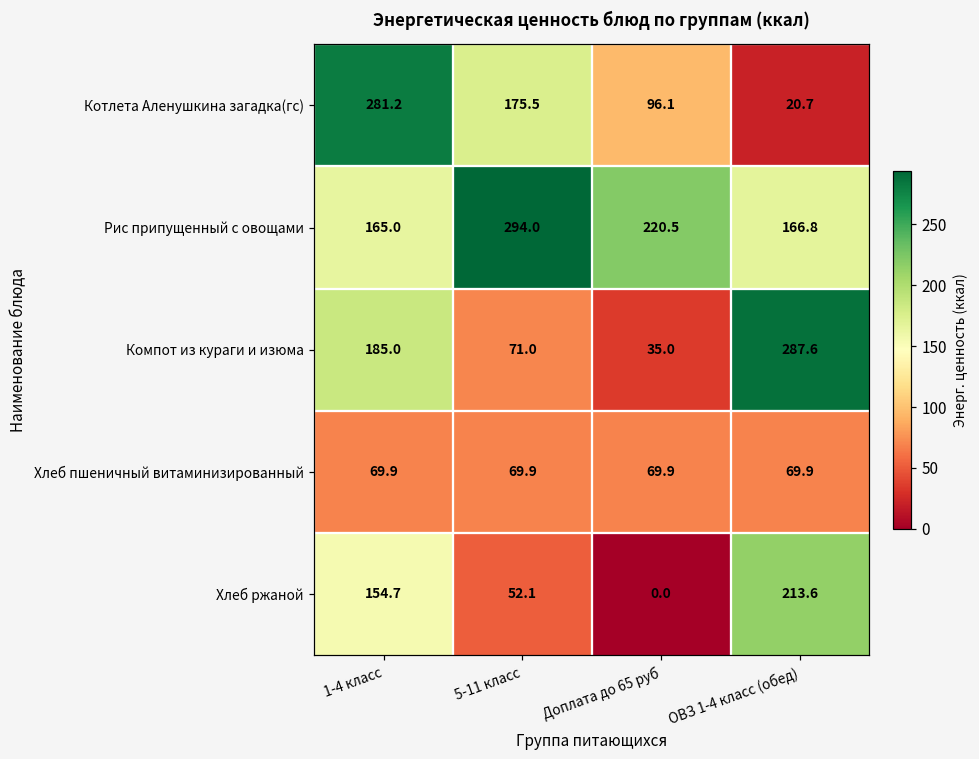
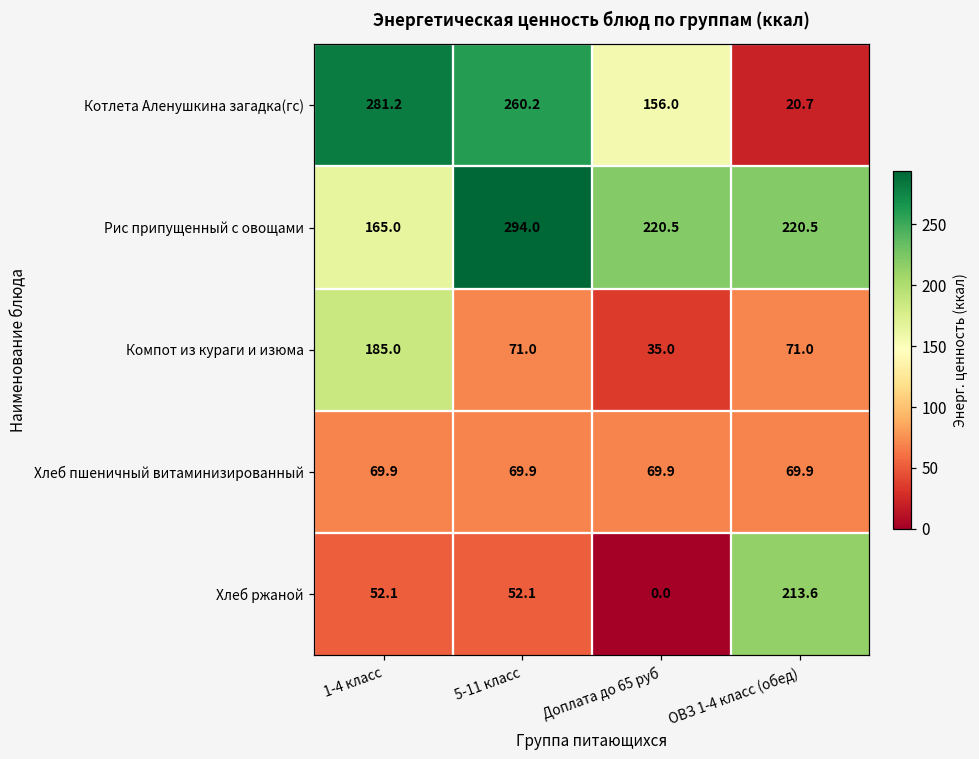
Котлета Аленушкина загадка(гс), 5-11 класс: 175.5 -> 260.2
Котлета Аленушкина загадка(гс), Доплата до 65 руб: 96.1 -> 156.0
Рис припущенный с овощами, ОВЗ 1-4 класс (обед): 166.8 -> 220.5
Компот из кураги и изюма, ОВЗ 1-4 класс (обед): 287.6 -> 71.0
Хлеб ржаной, 1-4 класс: 154.7 -> 52.1
